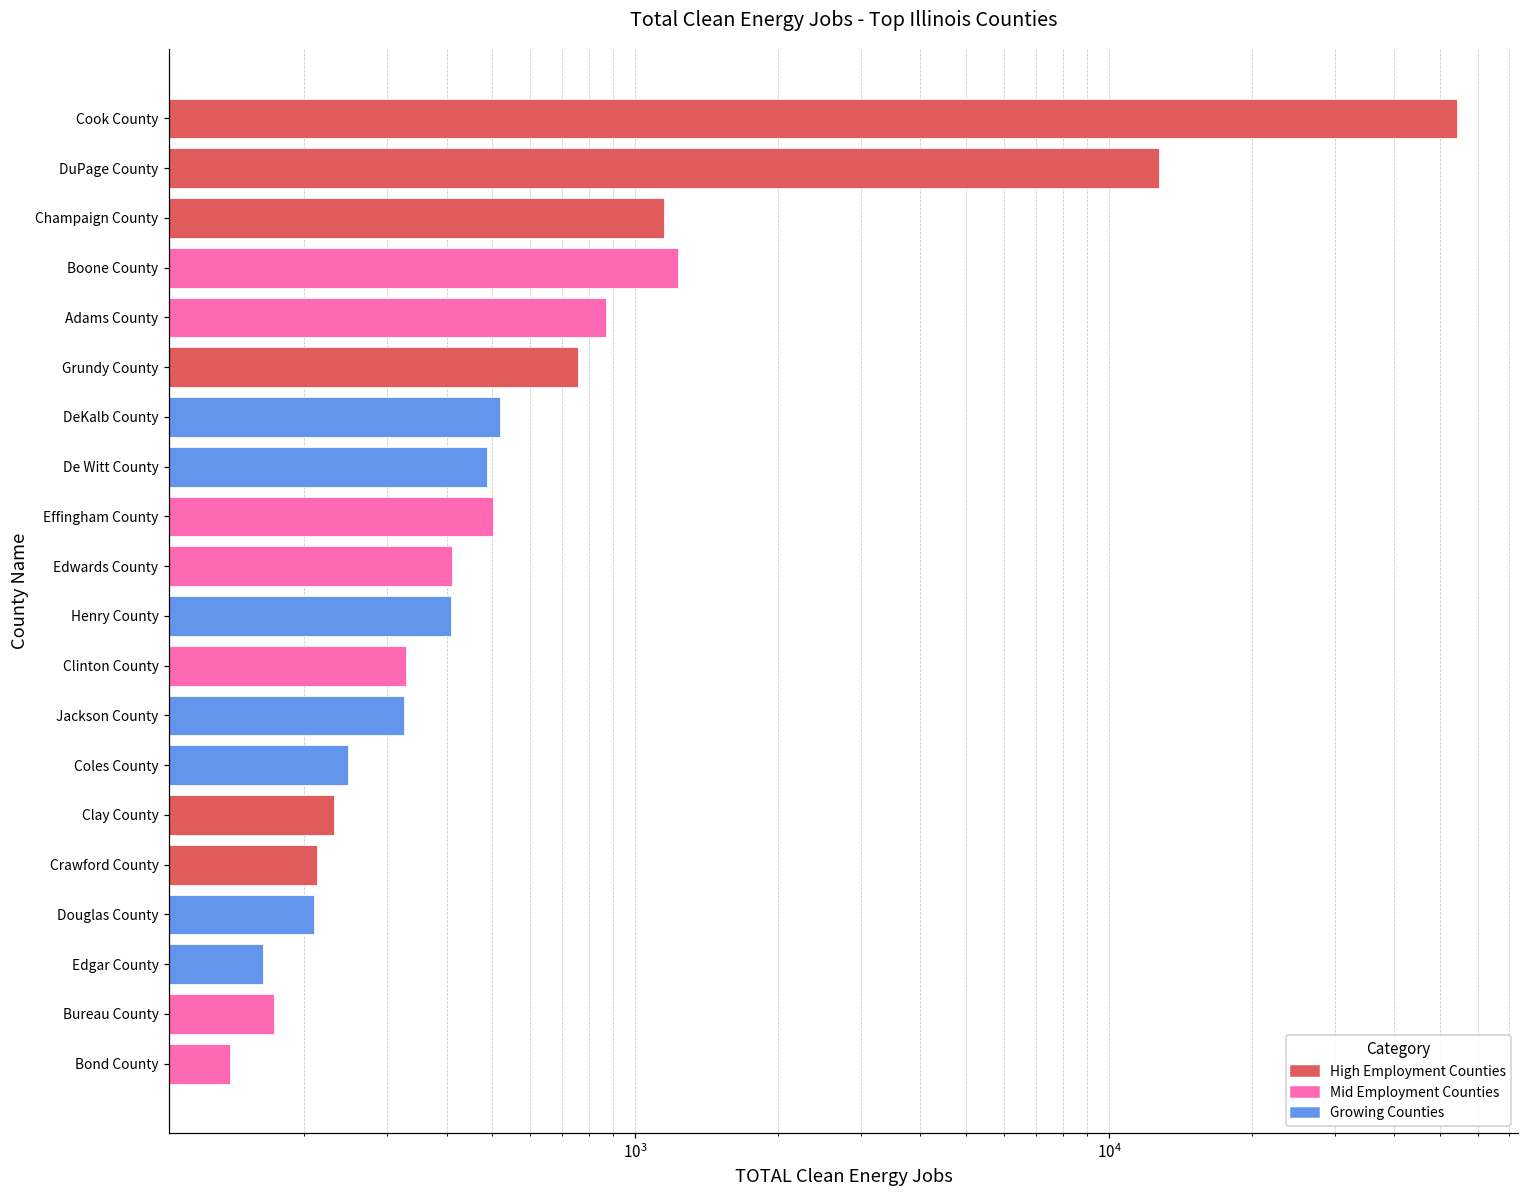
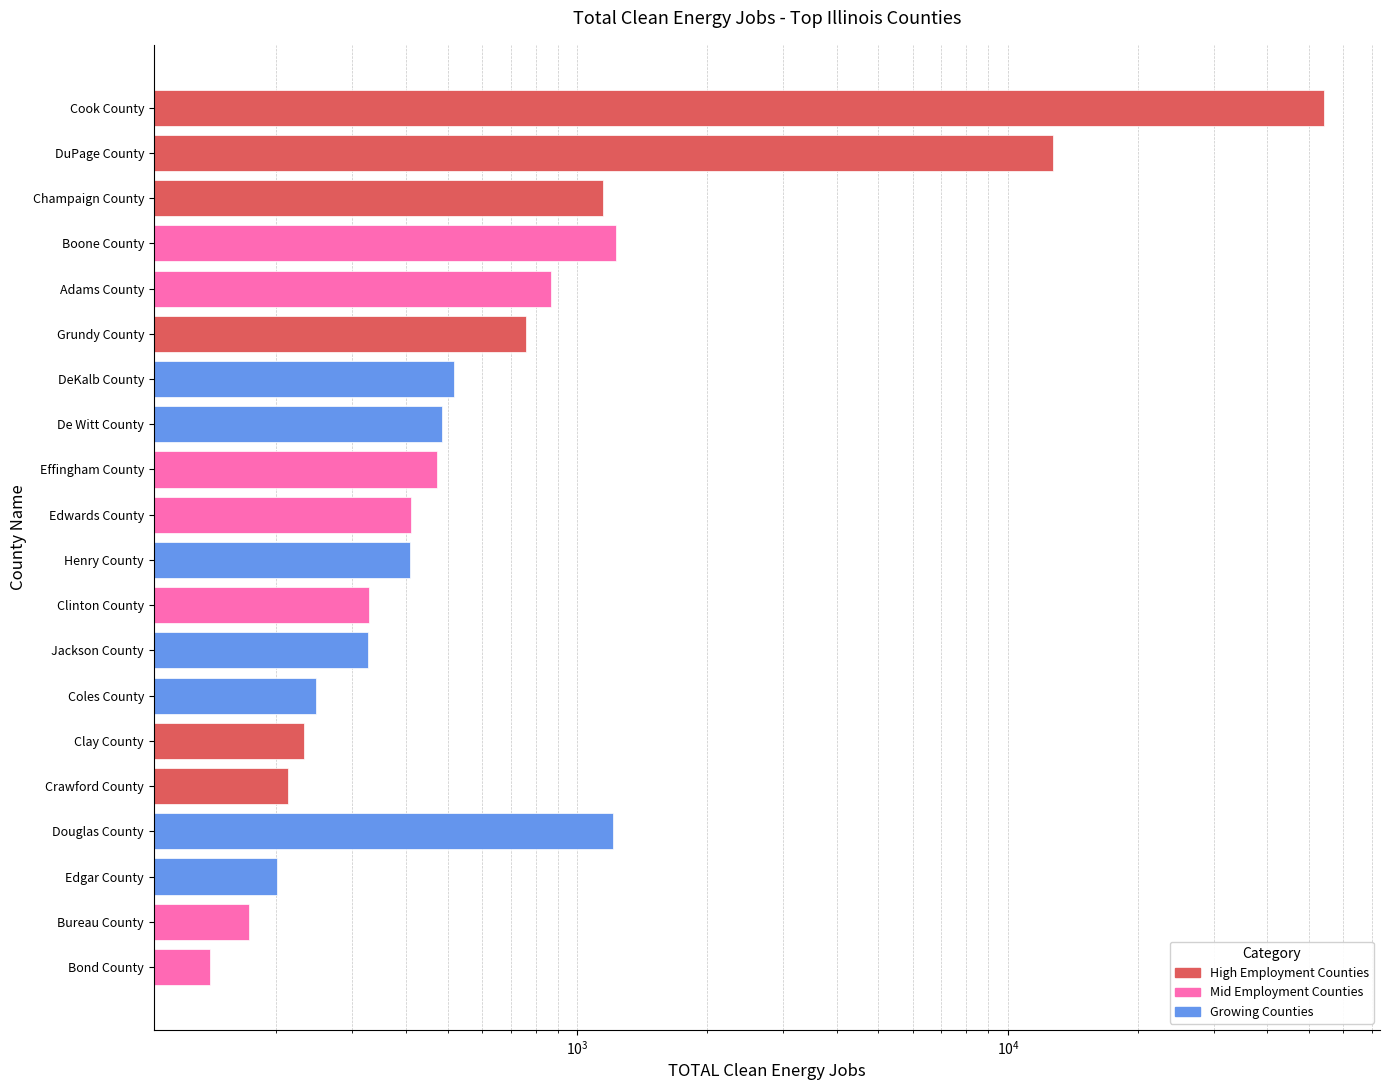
Effingham County: 500 -> 470
Douglas County: 210 -> 1210
Edgar County: 164 -> 200
